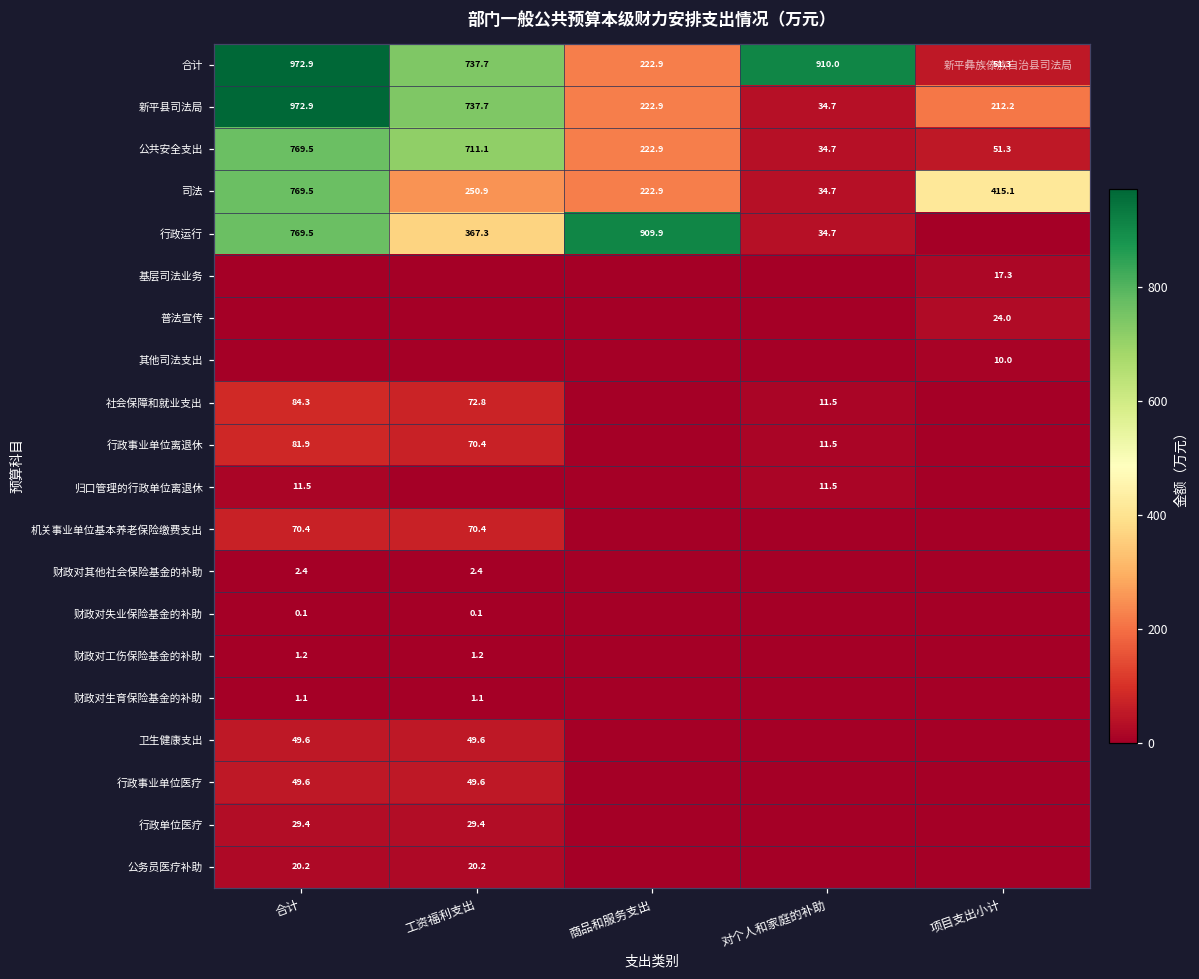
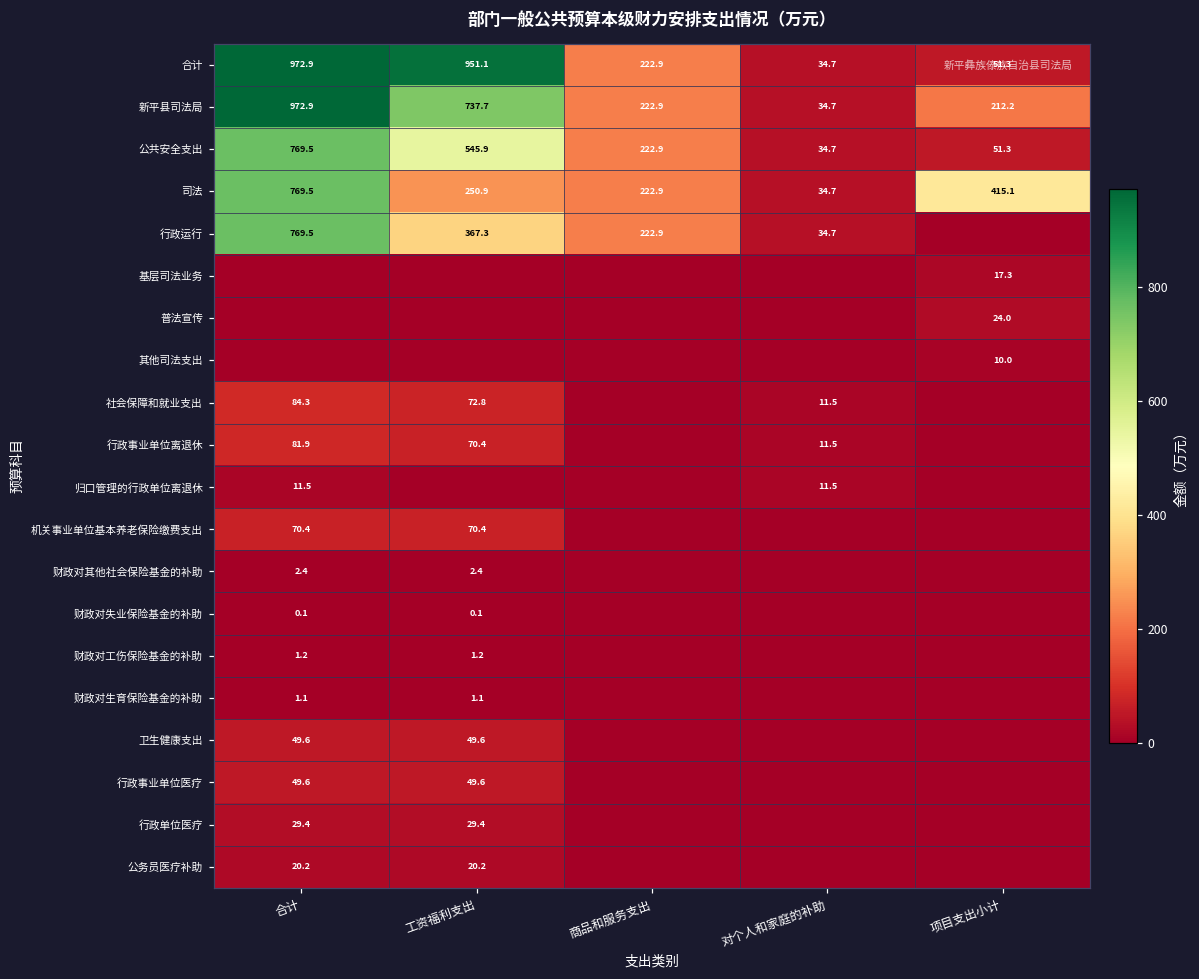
合计, 工资福利支出: 737.7 -> 951.1
合计, 对个人和家庭的补助: 910.0 -> 34.7
公共安全支出, 工资福利支出: 711.1 -> 545.9
行政运行, 商品和服务支出: 909.9 -> 222.9
